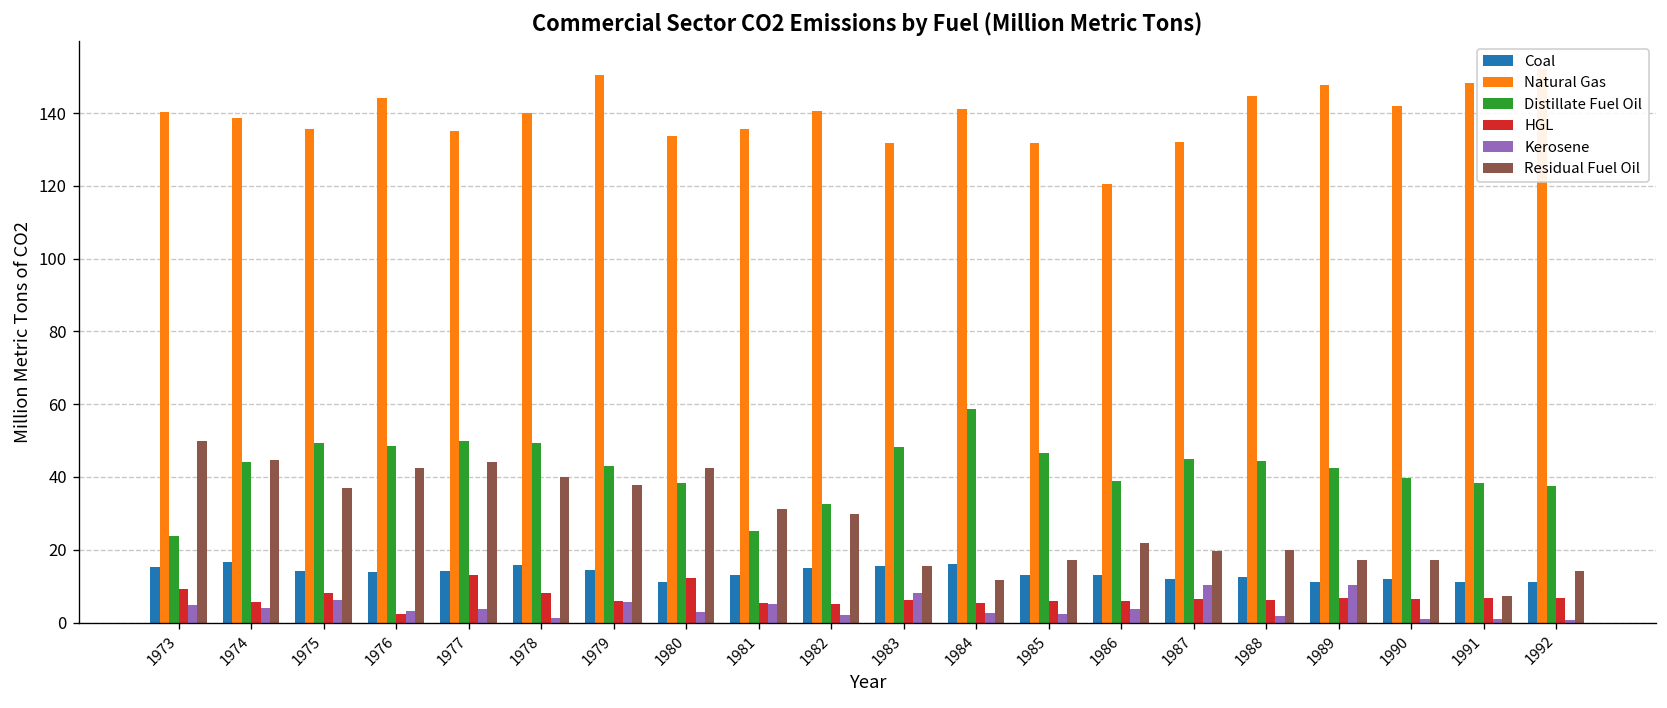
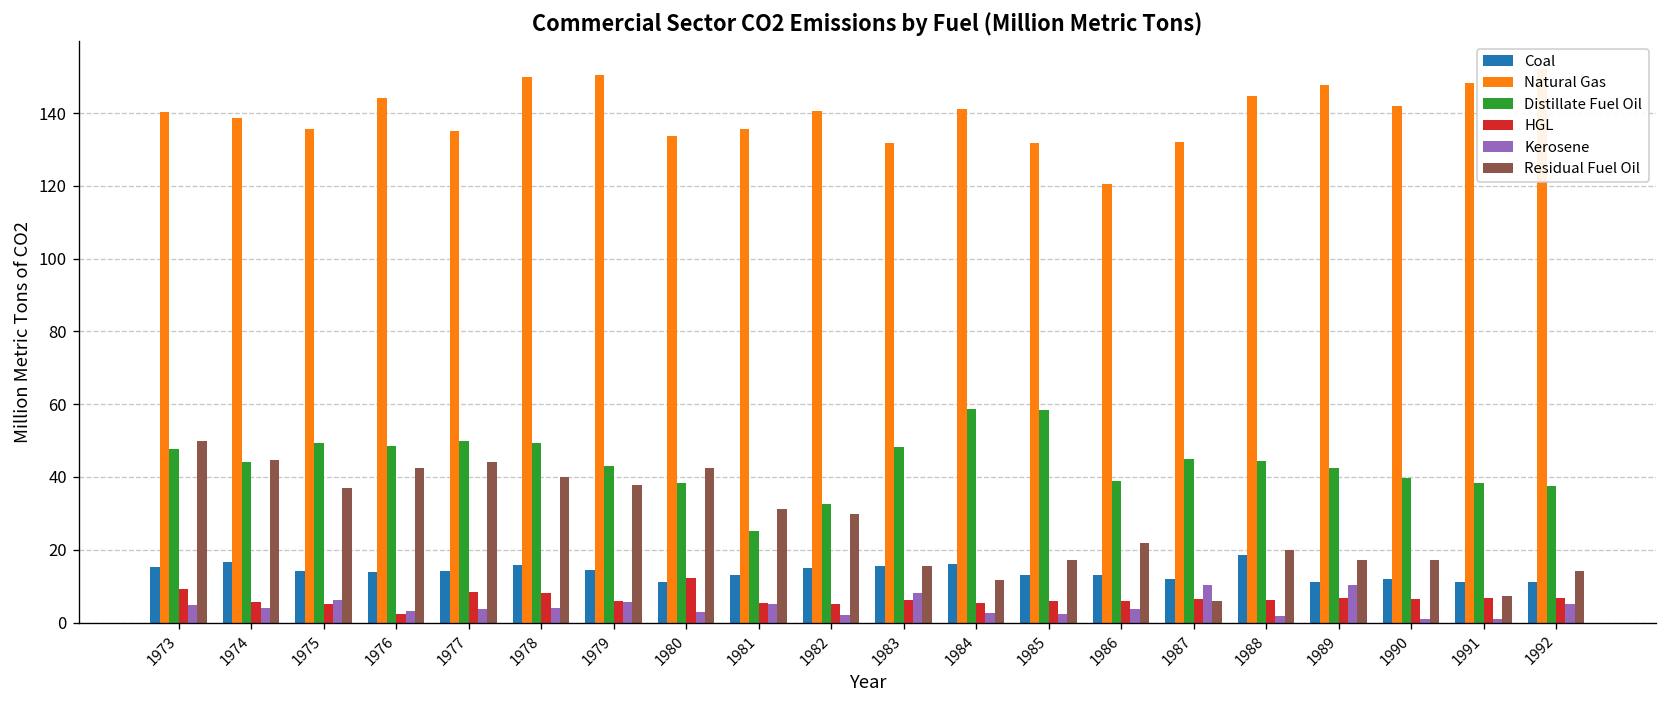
Distillate Fuel Oil, 1973: 24 -> 48
HGL, 1975: 8 -> 5
HGL, 1977: 13 -> 9
Natural Gas, 1978: 140 -> 150
Kerosene, 1978: 1 -> 4
Distillate Fuel Oil, 1985: 47 -> 58
Residual Fuel Oil, 1987: 20 -> 6
Coal, 1988: 13 -> 19
Kerosene, 1992: 1 -> 5
